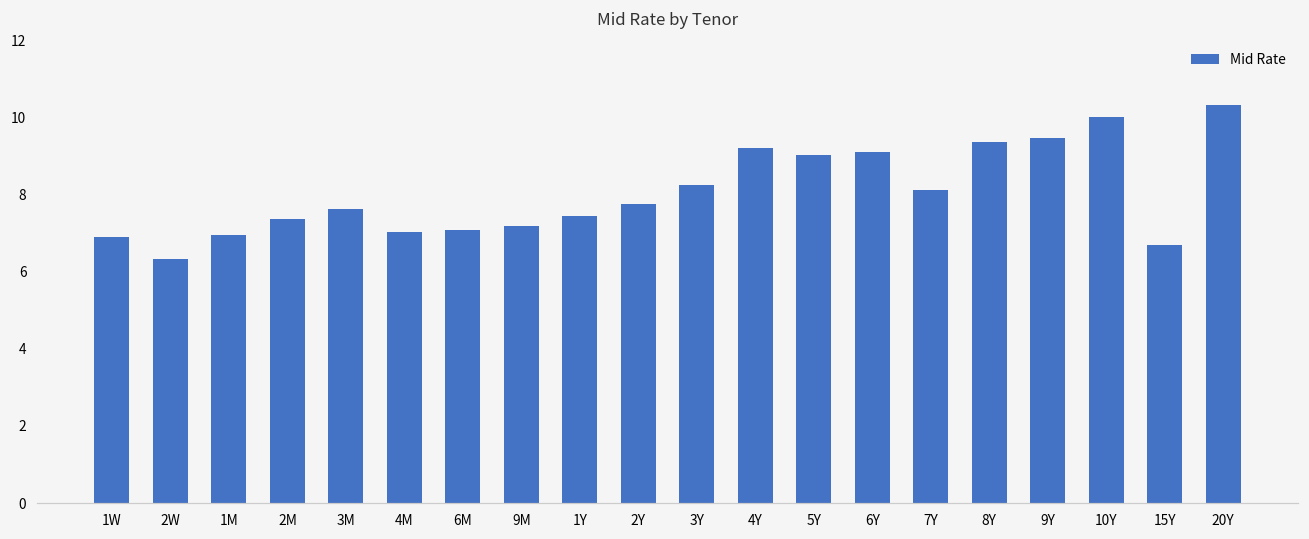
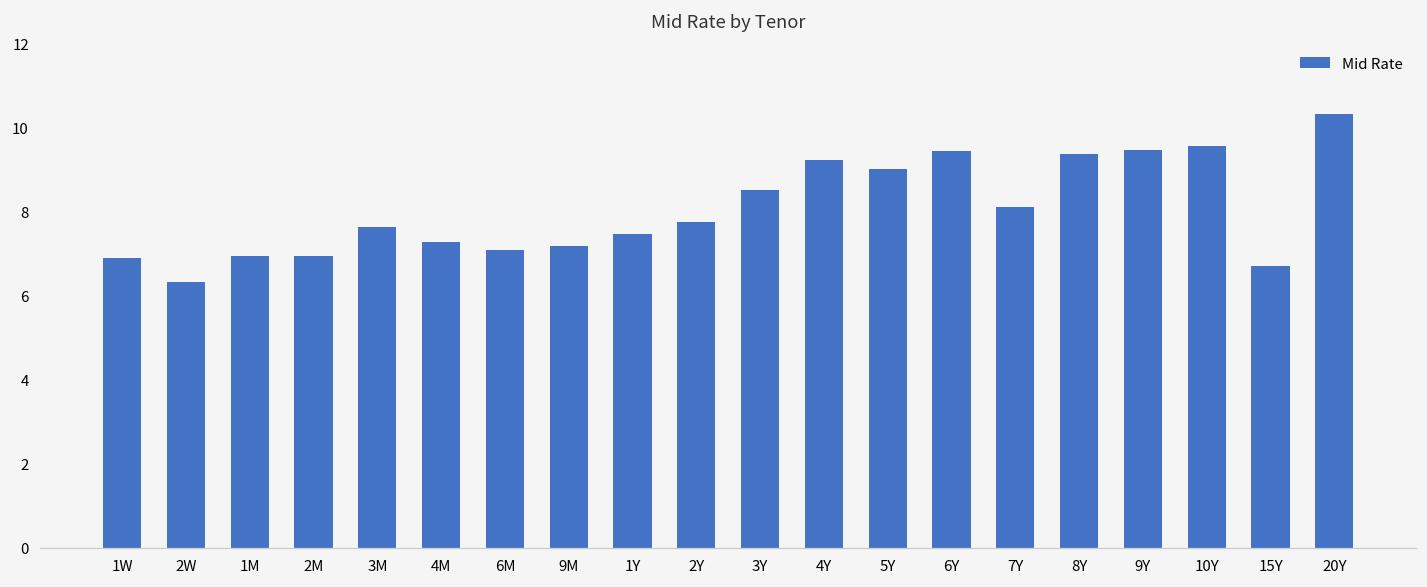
2M: 7.4 -> 7.0
4M: 7.0 -> 7.3
3Y: 8.3 -> 8.5
6Y: 9.1 -> 9.4
10Y: 10.0 -> 9.6
